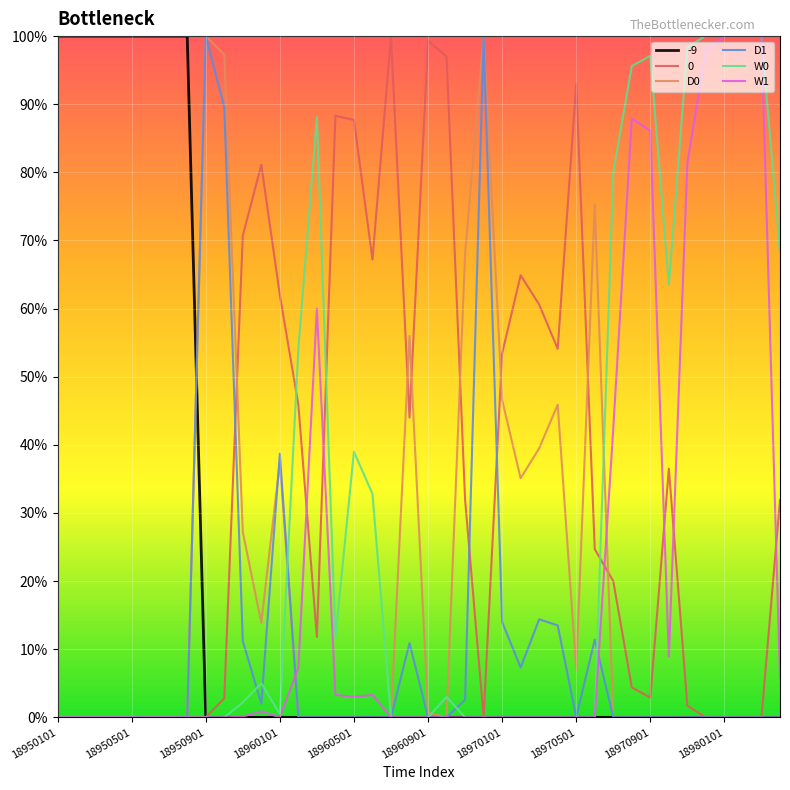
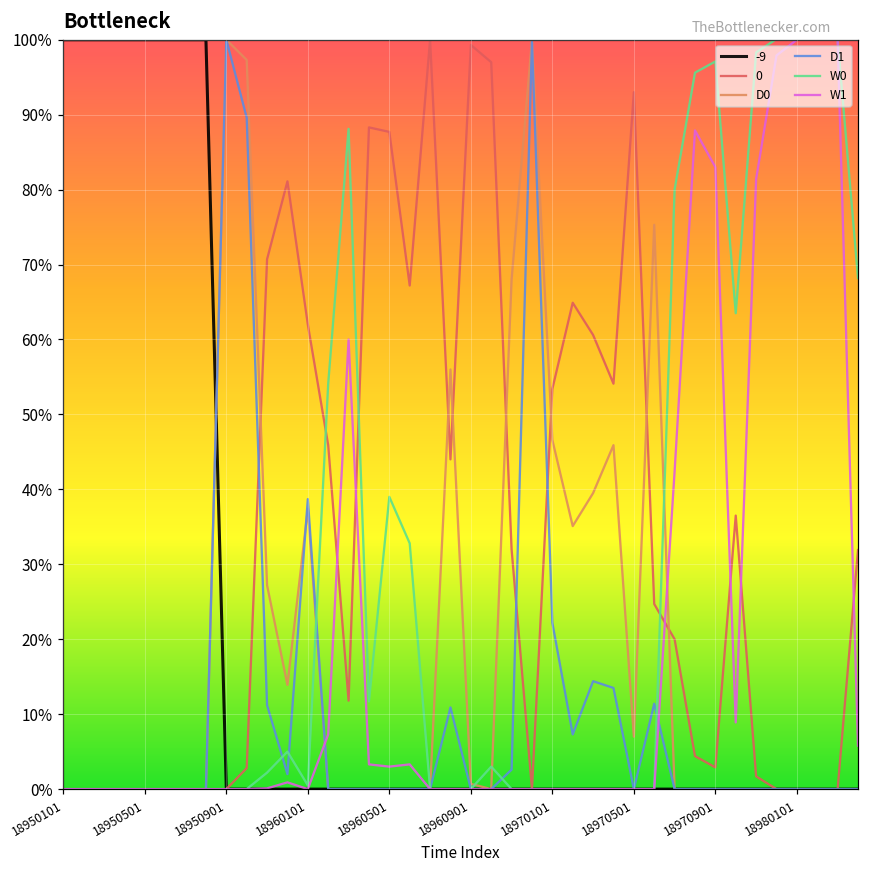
D1, 18970101: 14% -> 22%
W1, 18970901: 86% -> 83%
